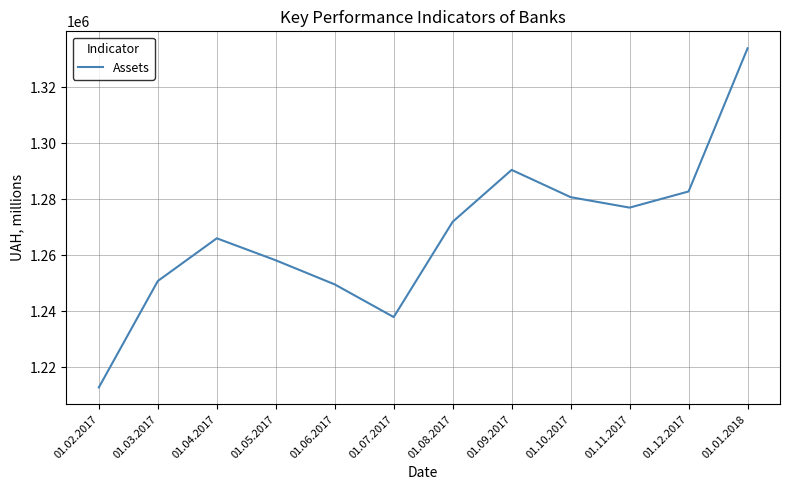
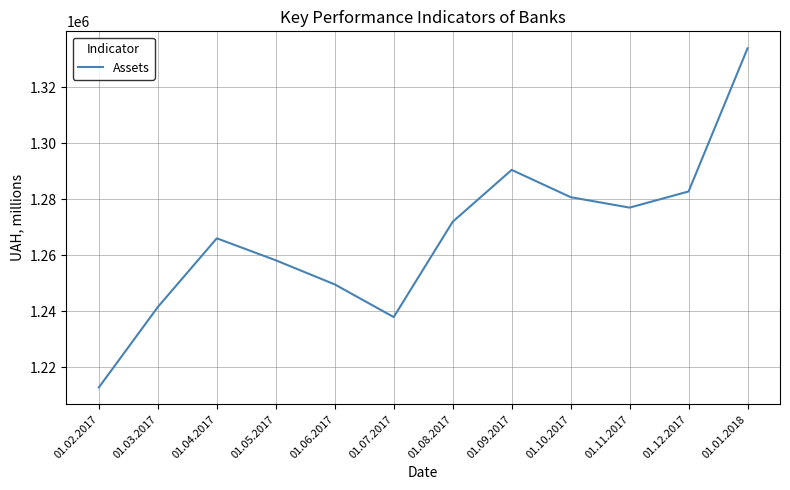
01.03.2017: 1251000 -> 1242000
